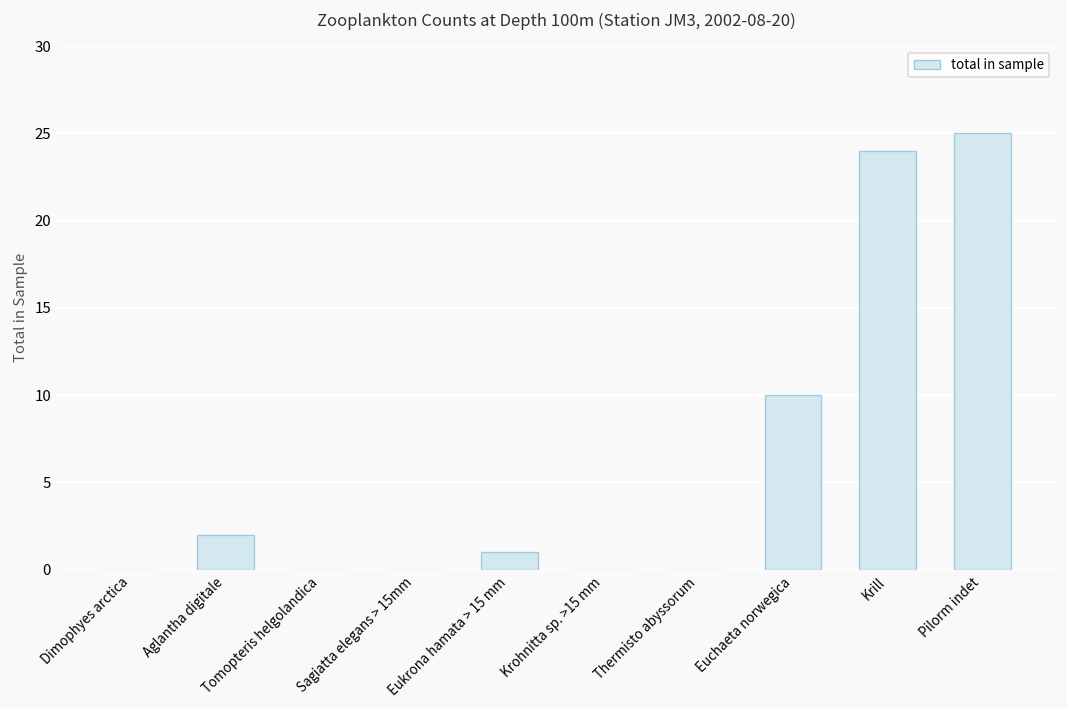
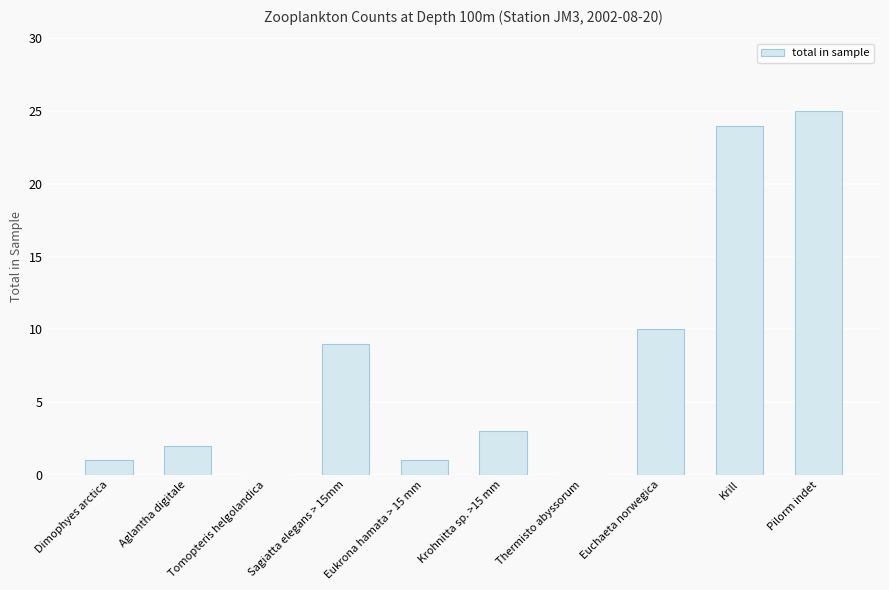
Dimophyes arctica: 0 -> 1
Sagiatta elegans > 15mm: 0 -> 9
Krohnitta sp. >15 mm: 0 -> 3
